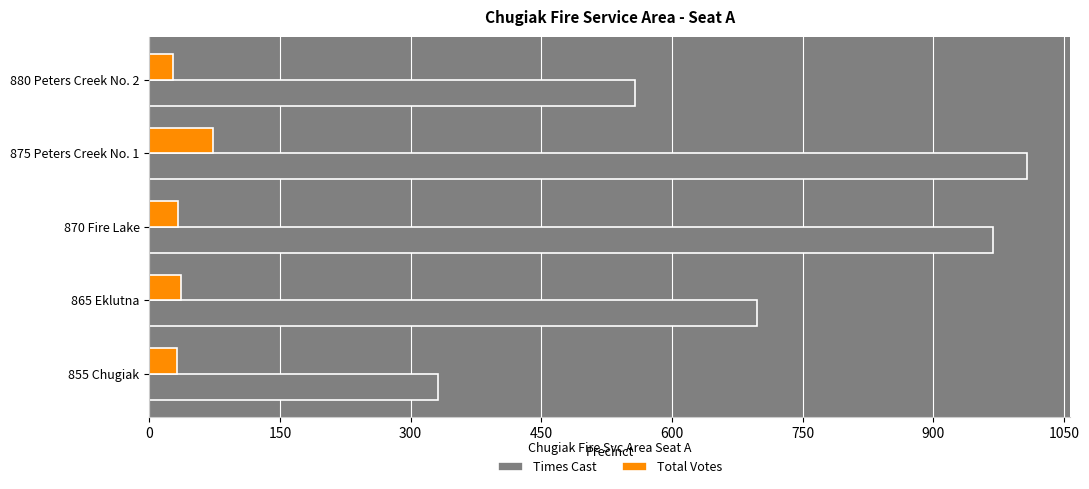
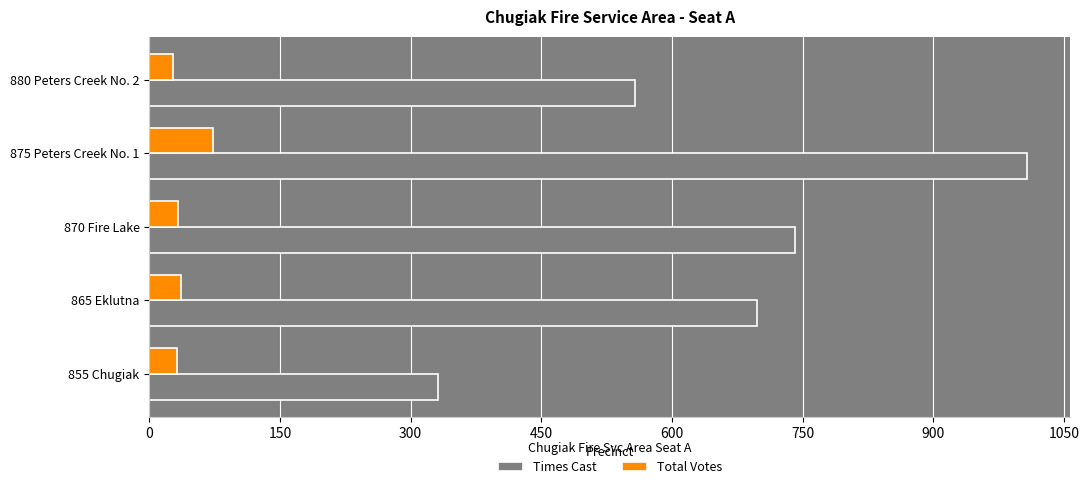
Times Cast, 870 Fire Lake: 970 -> 740
